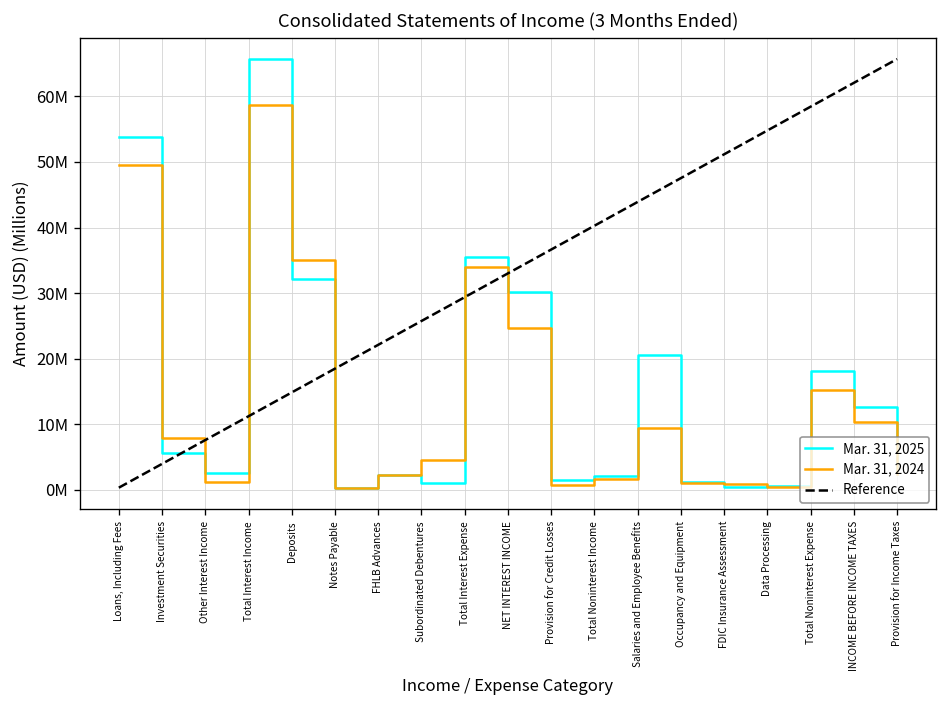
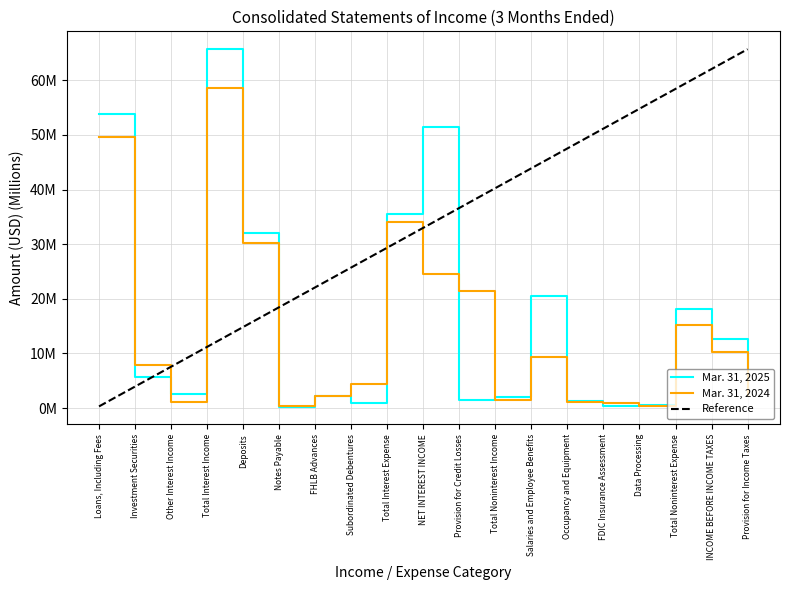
Mar. 31, 2024, Deposits: 35000000 -> 30000000
Mar. 31, 2025, NET INTEREST INCOME: 30000000 -> 51000000
Mar. 31, 2024, Provision for Credit Losses: 1000000 -> 21000000
